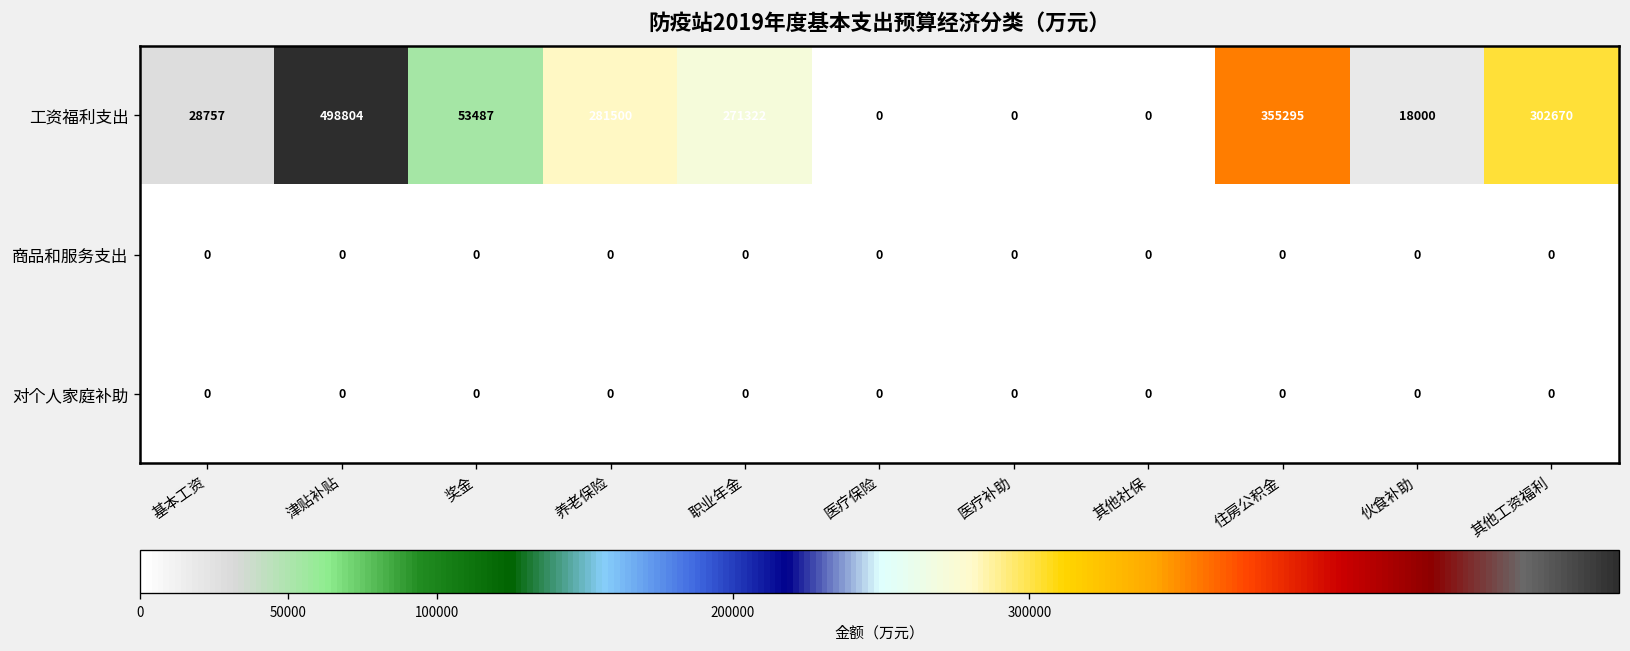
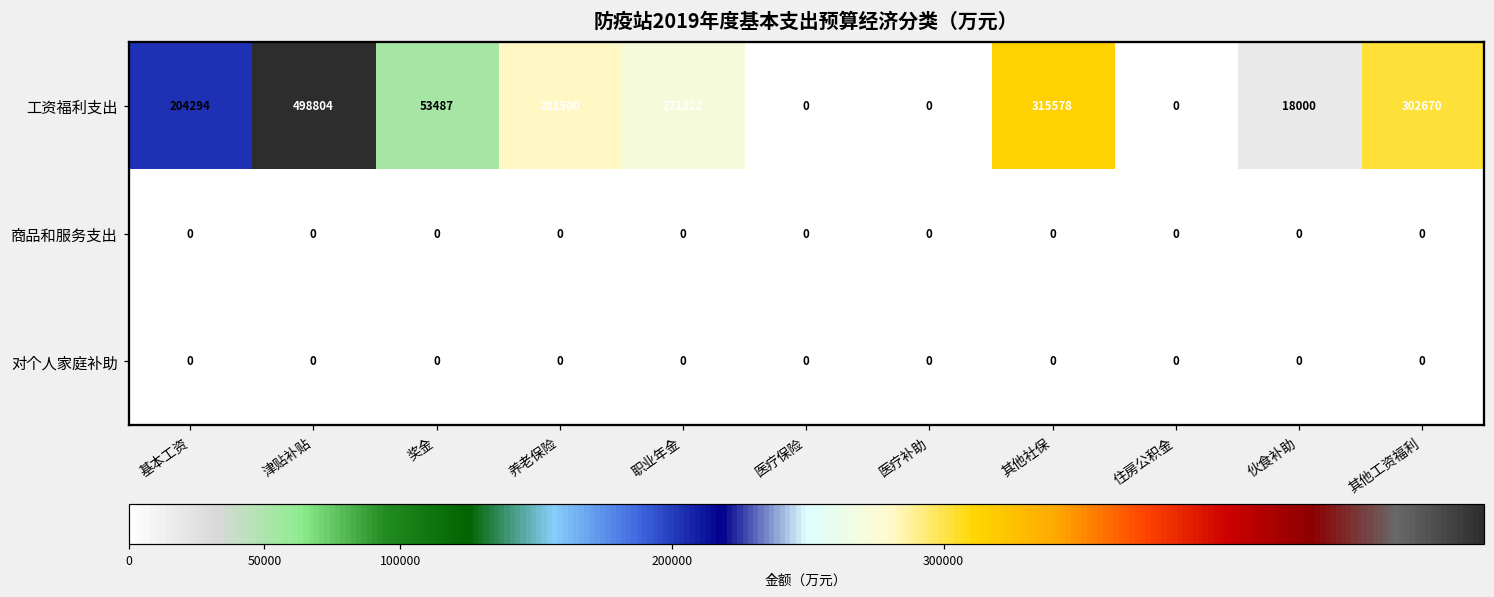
工资福利支出, 基本工资: 28757 -> 204294
工资福利支出, 其他社保: 0 -> 315578
工资福利支出, 住房公积金: 355295 -> 0
